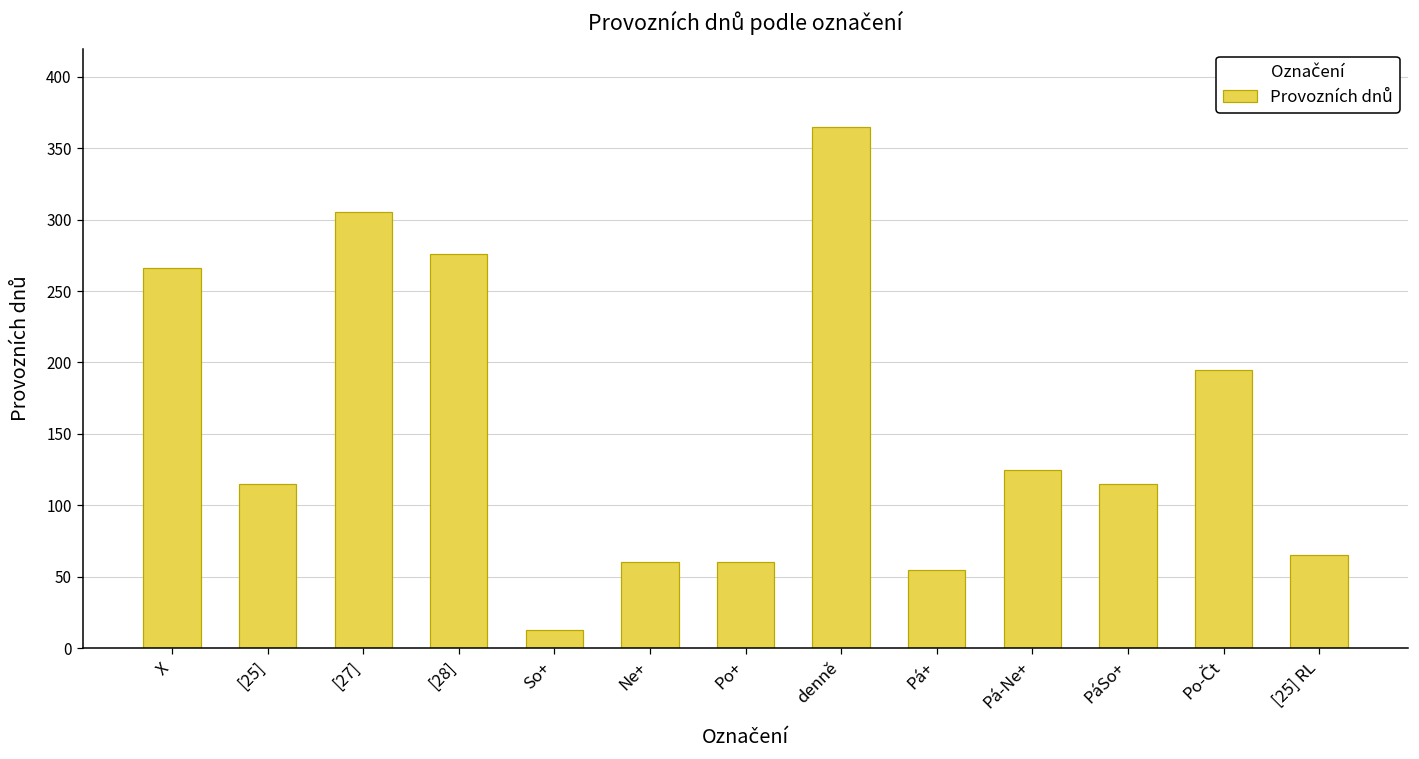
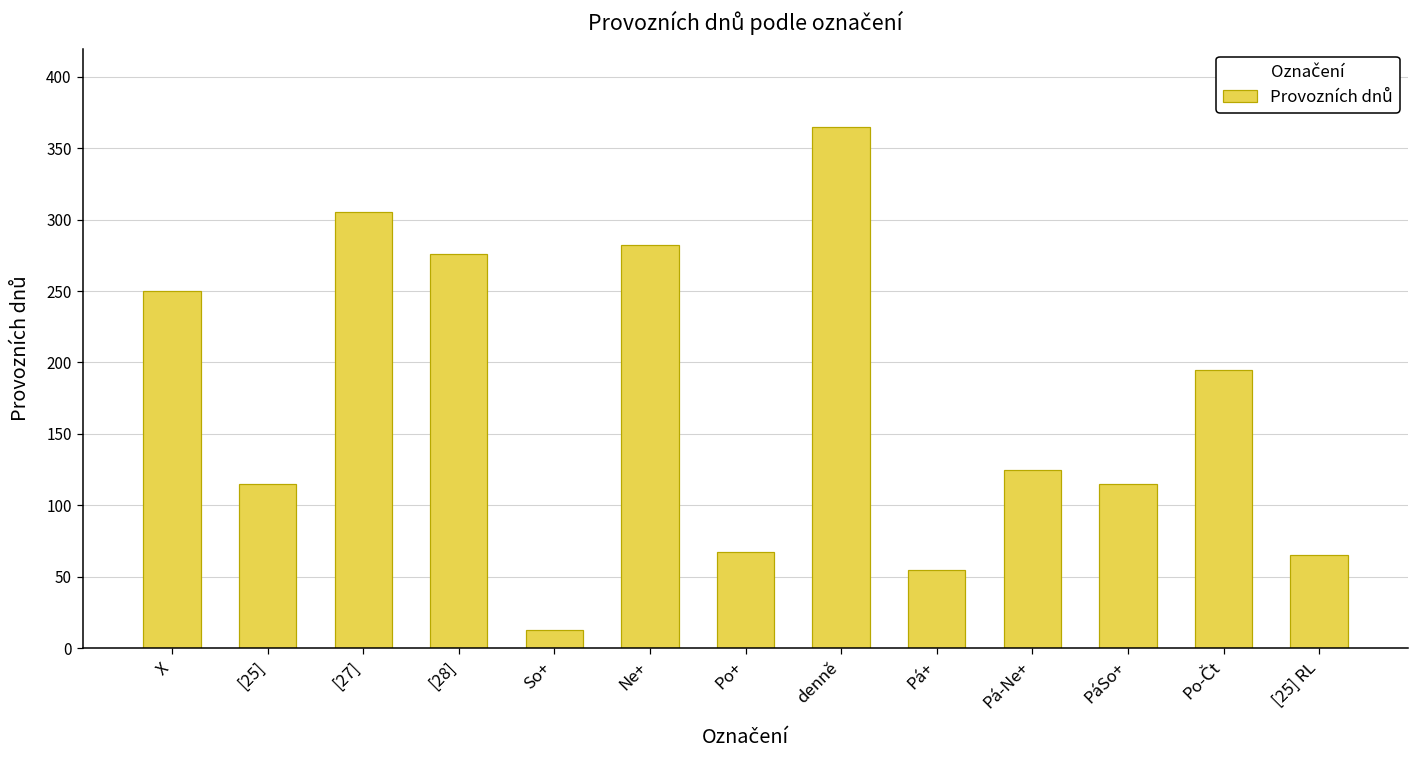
X: 266 -> 250
Ne+: 60 -> 282
Po+: 60 -> 67
